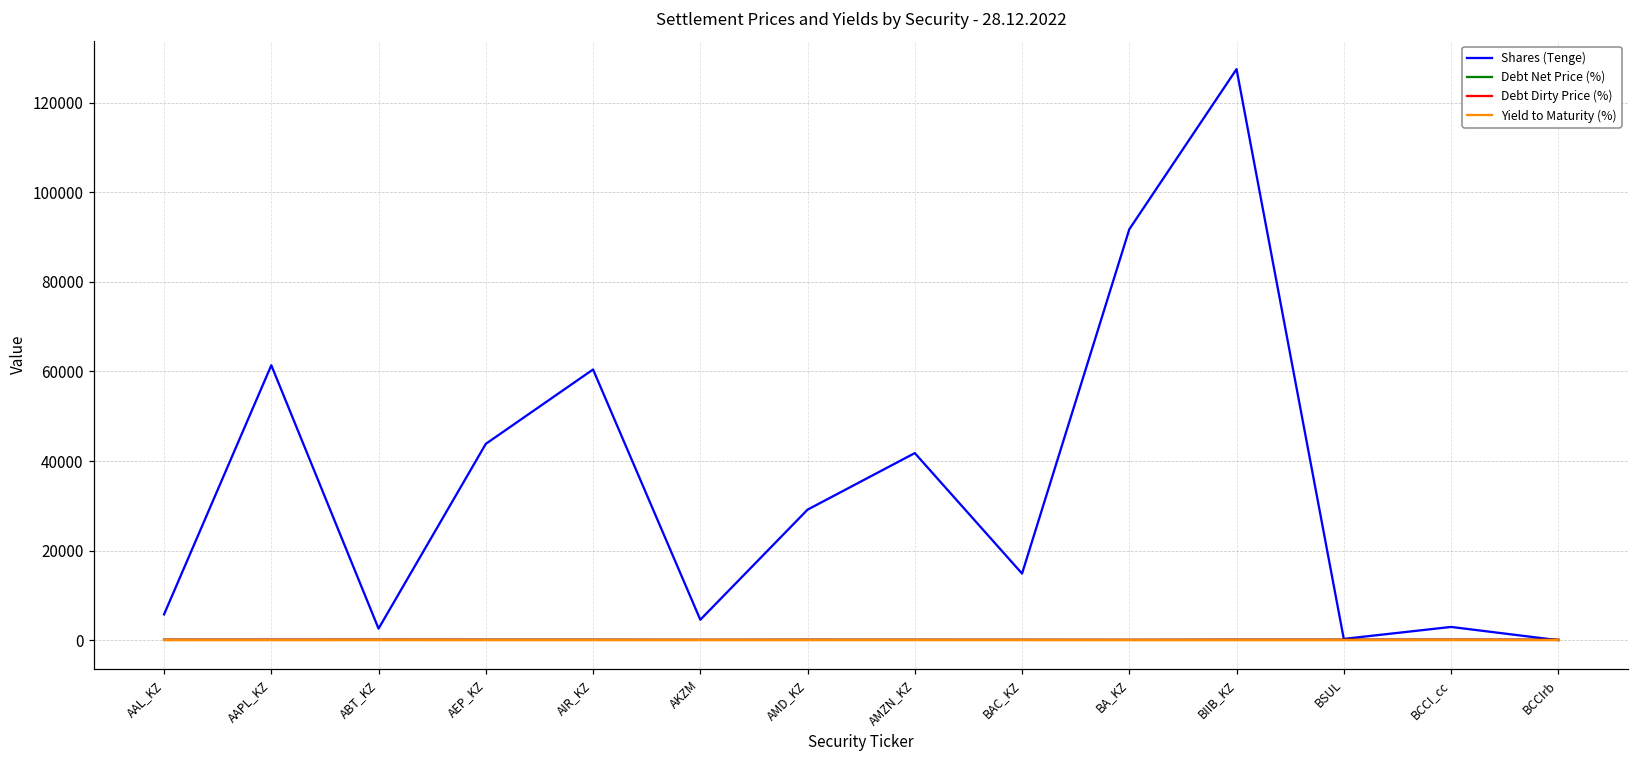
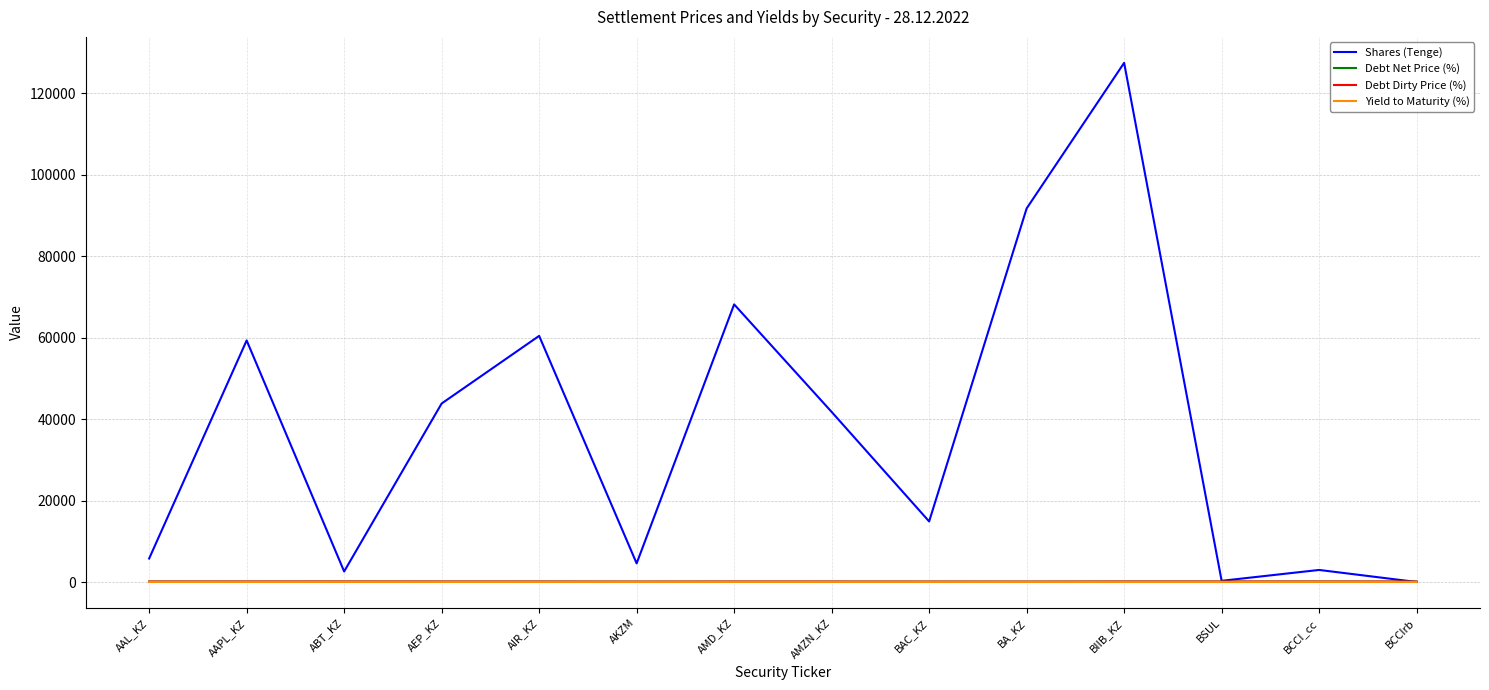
Shares (Tenge), AAPL_KZ: 61000 -> 59000
Shares (Tenge), AMD_KZ: 29000 -> 68000
